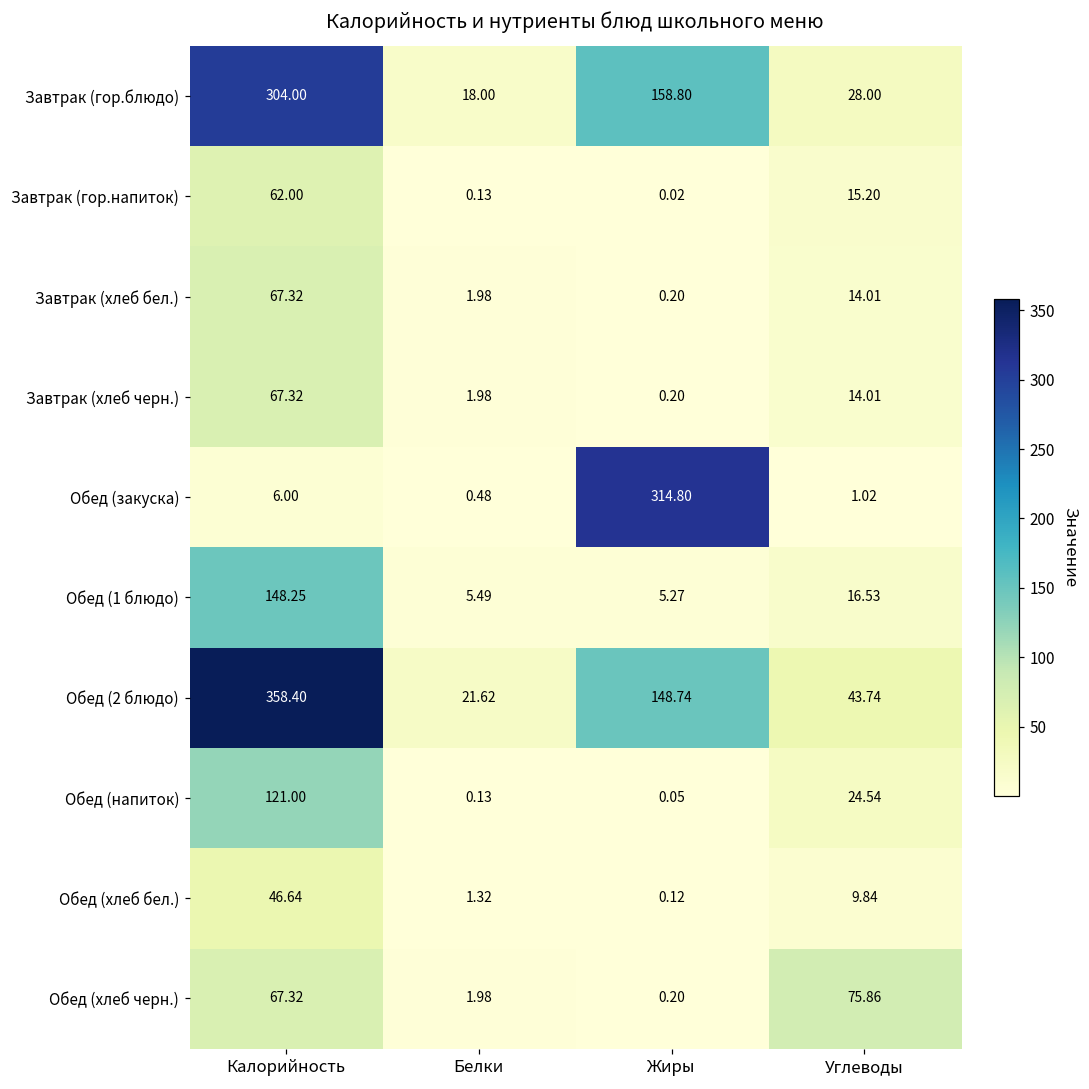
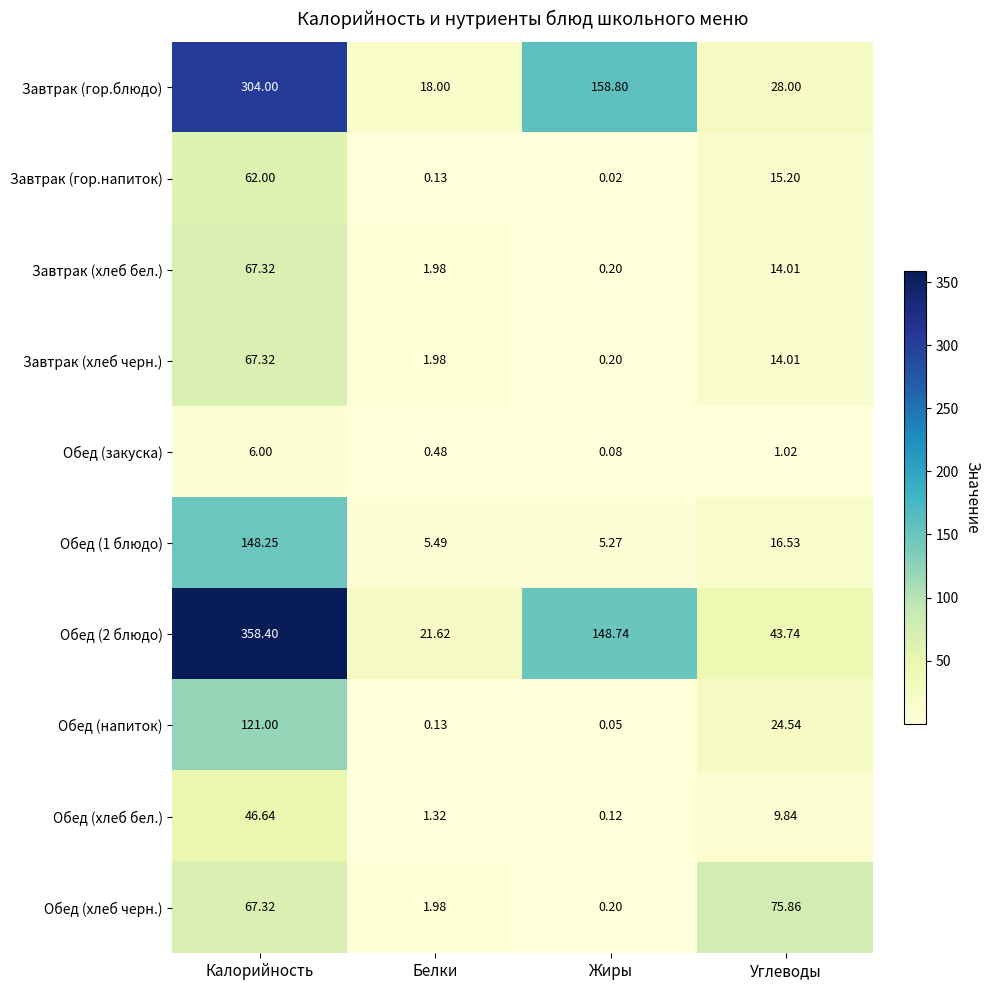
Обед (закуска), Жиры: 314.80 -> 0.08
